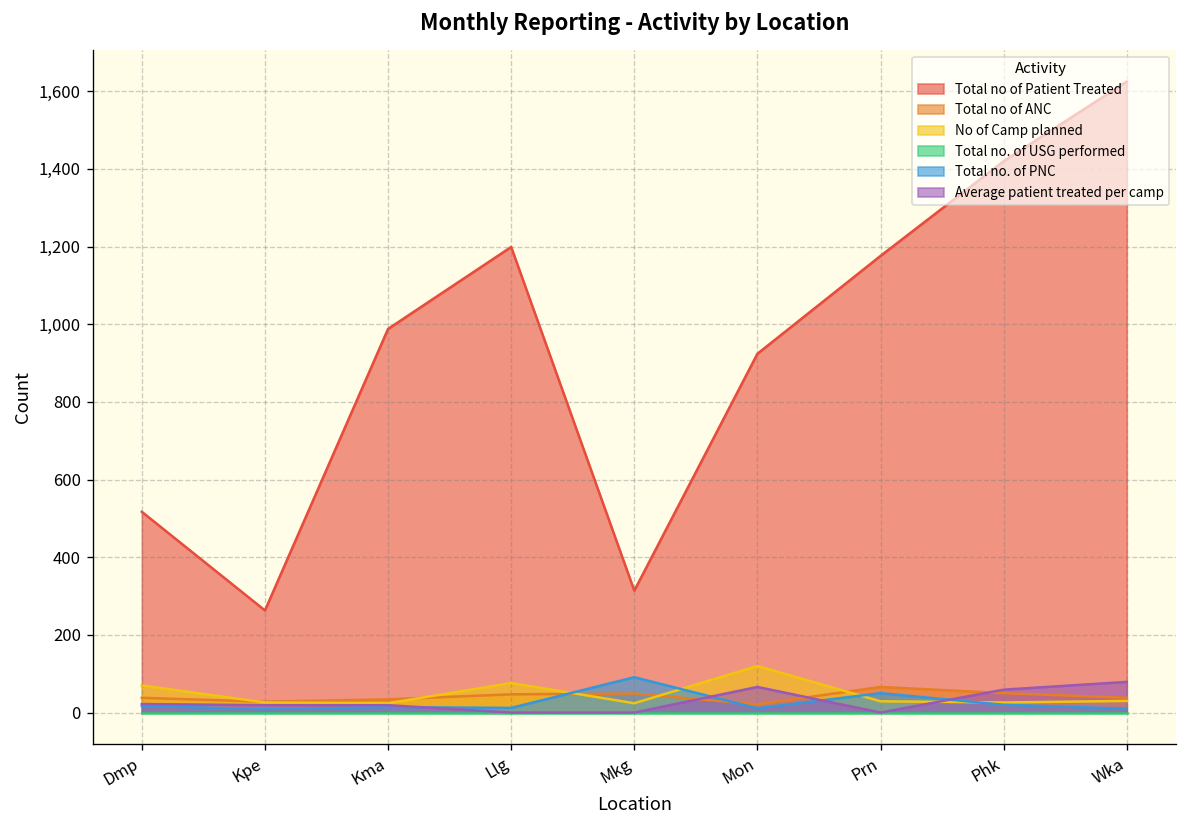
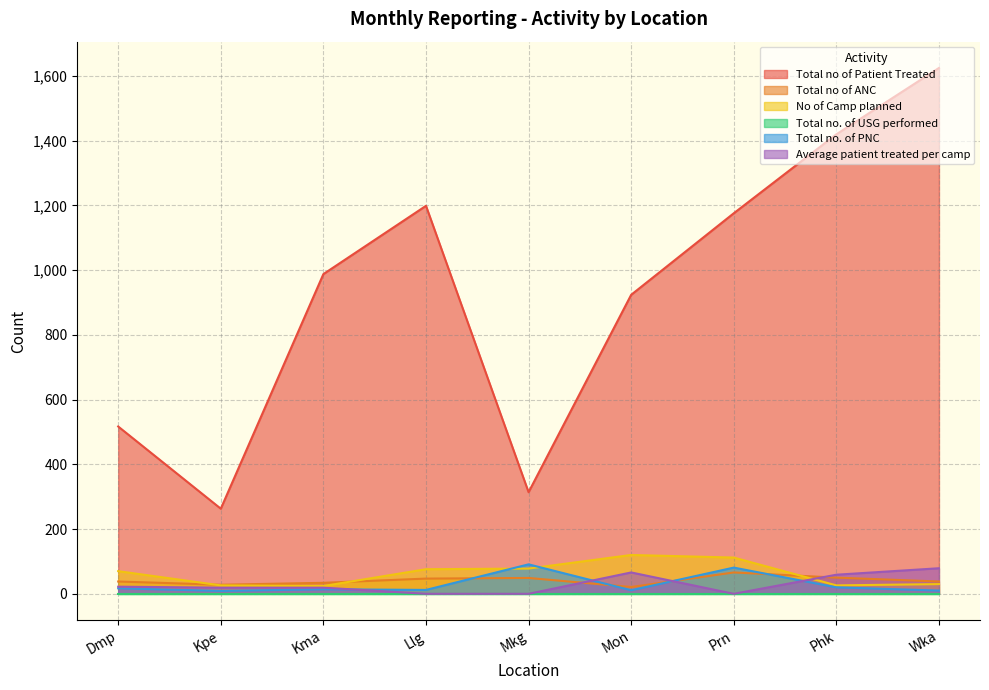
No of Camp planned, Mkg: 20 -> 80
No of Camp planned, Prn: 30 -> 110
Total no. of PNC, Prn: 50 -> 80
